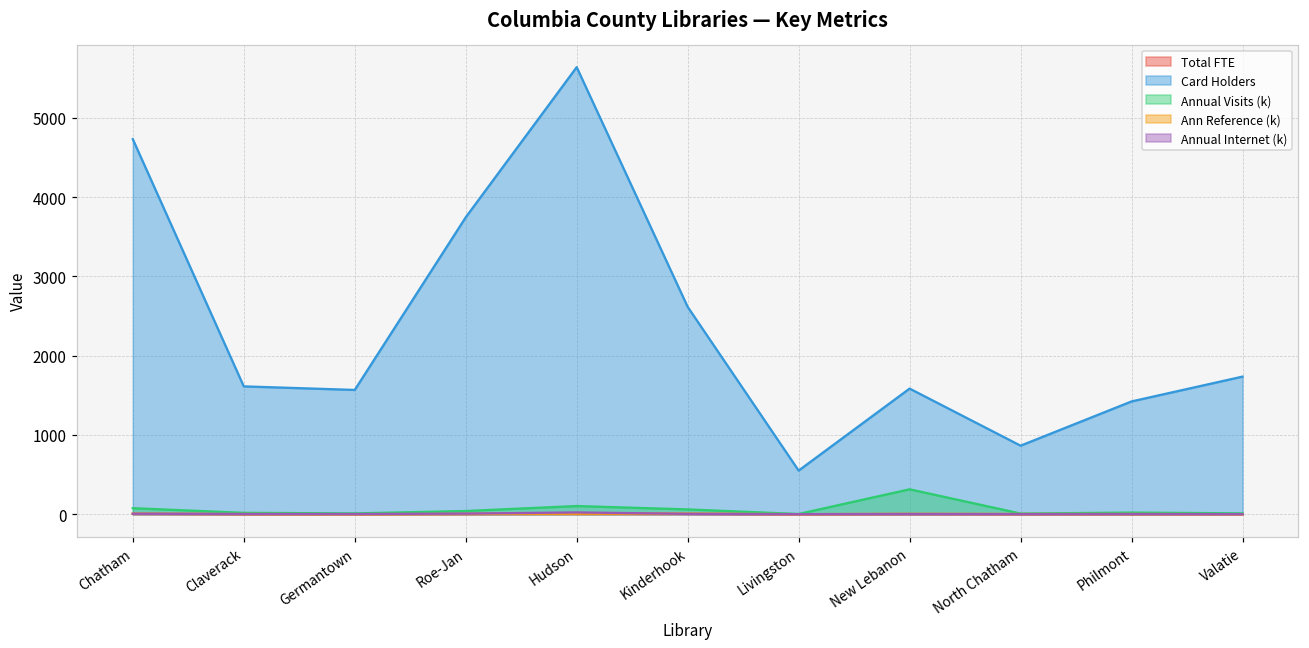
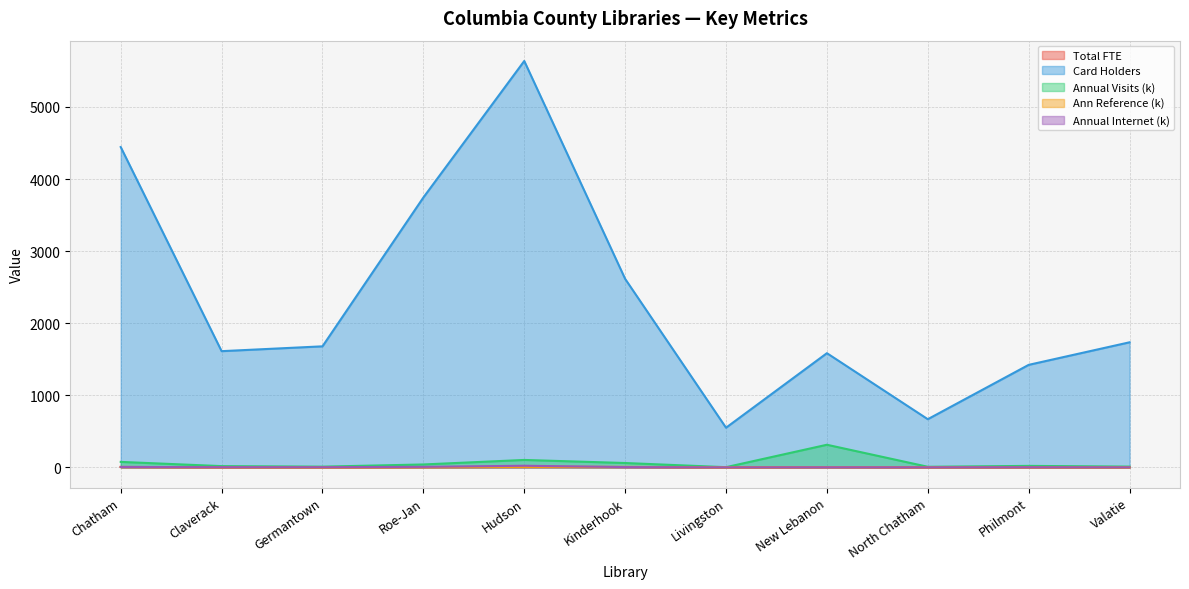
Card Holders, Chatham: 4700 -> 4400
Card Holders, Germantown: 1600 -> 1700
Card Holders, North Chatham: 900 -> 700
